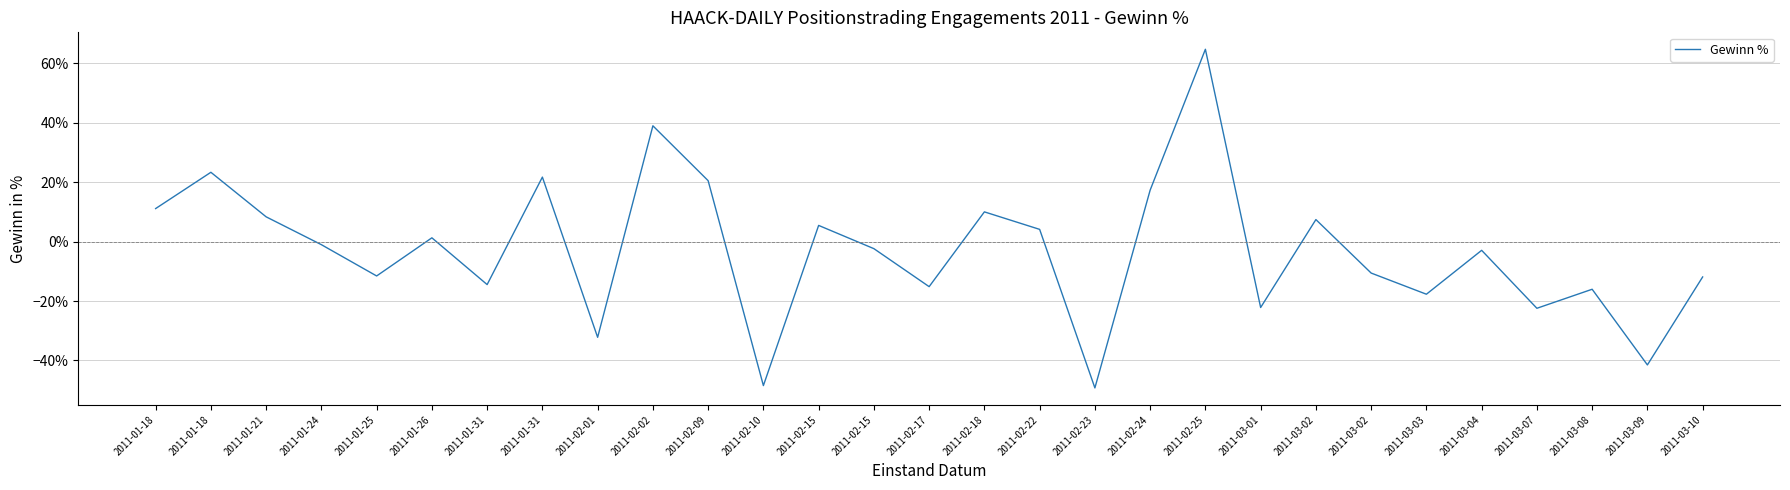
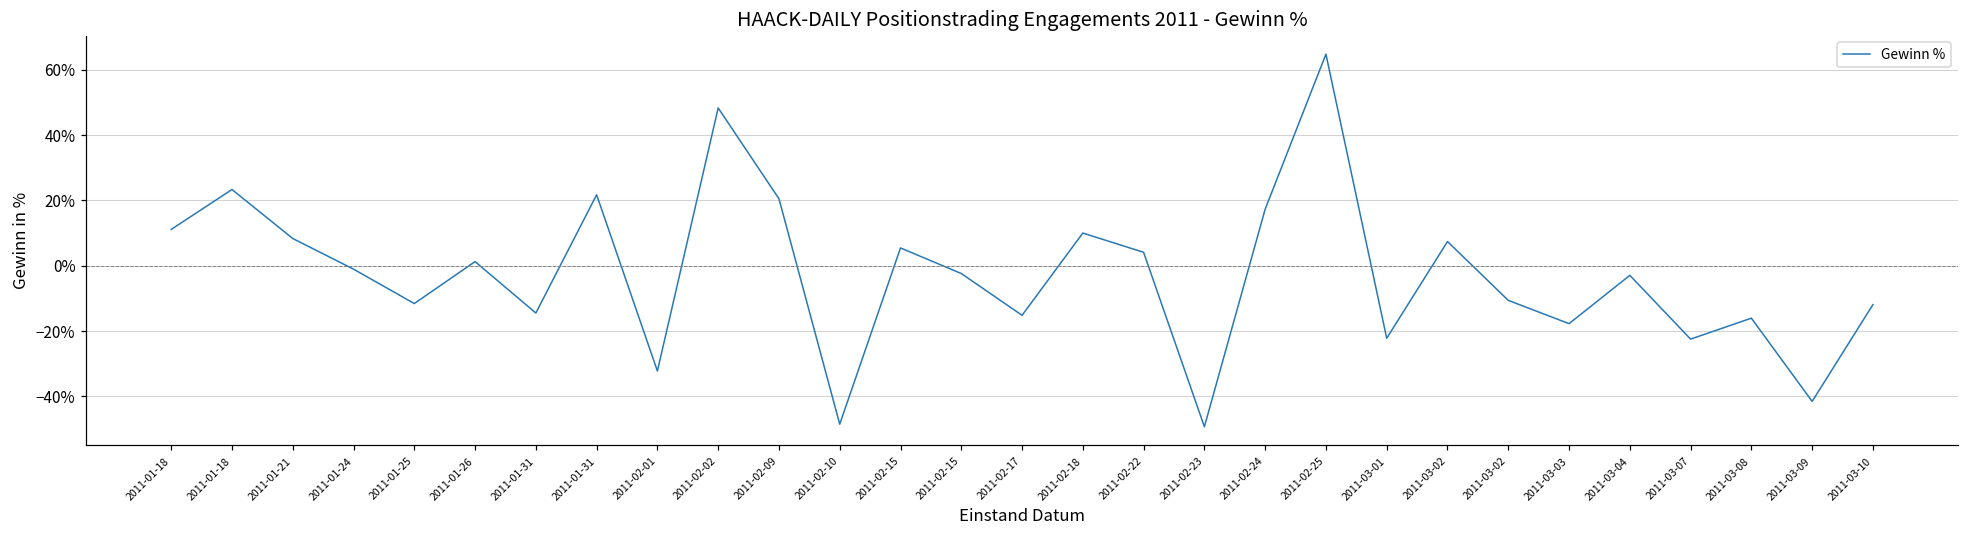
2011-02-02: 39% -> 48%
